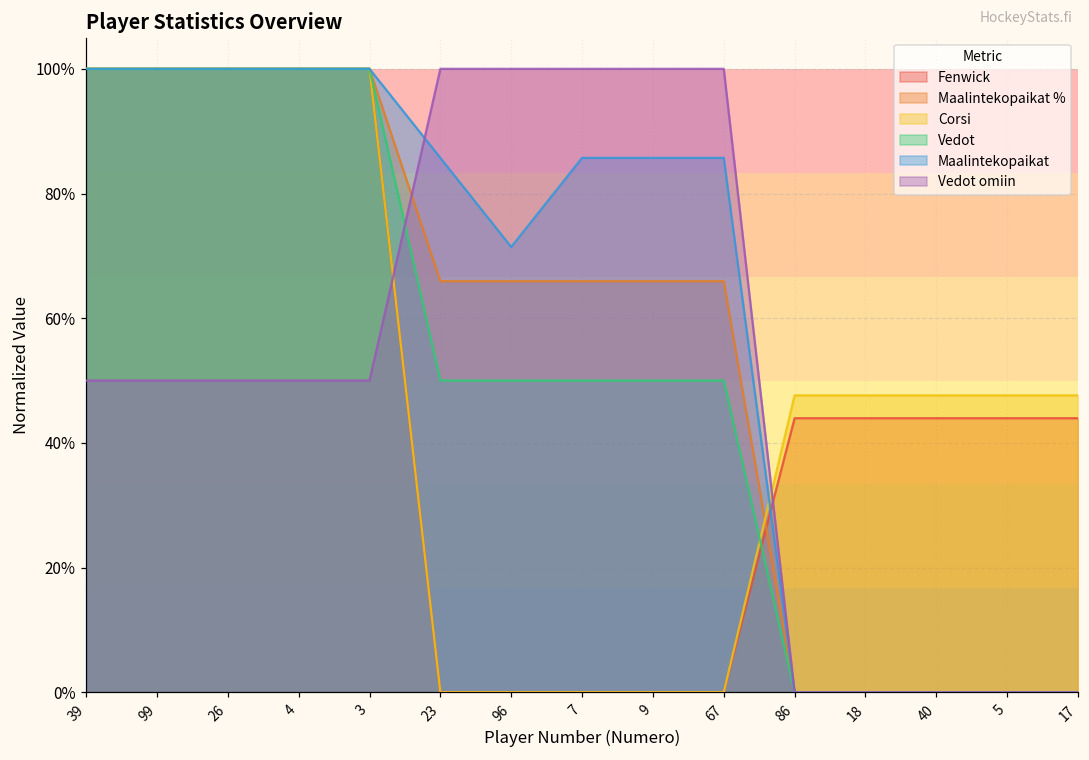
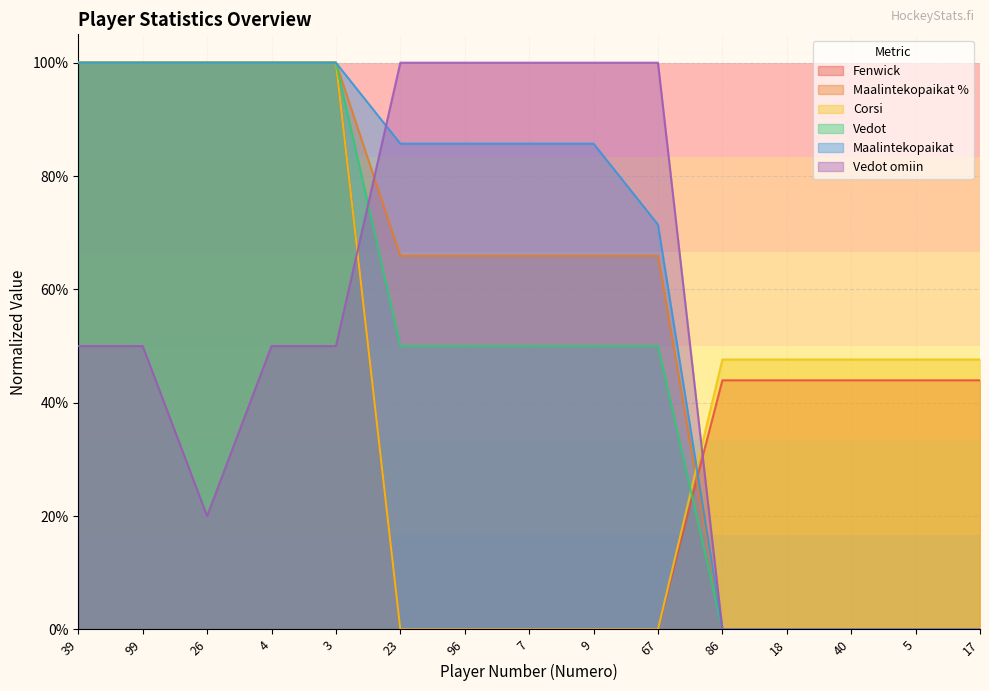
Vedot omiin, 26: 50% -> 20%
Maalintekopaikat, 96: 71% -> 86%
Maalintekopaikat, 67: 86% -> 71%
